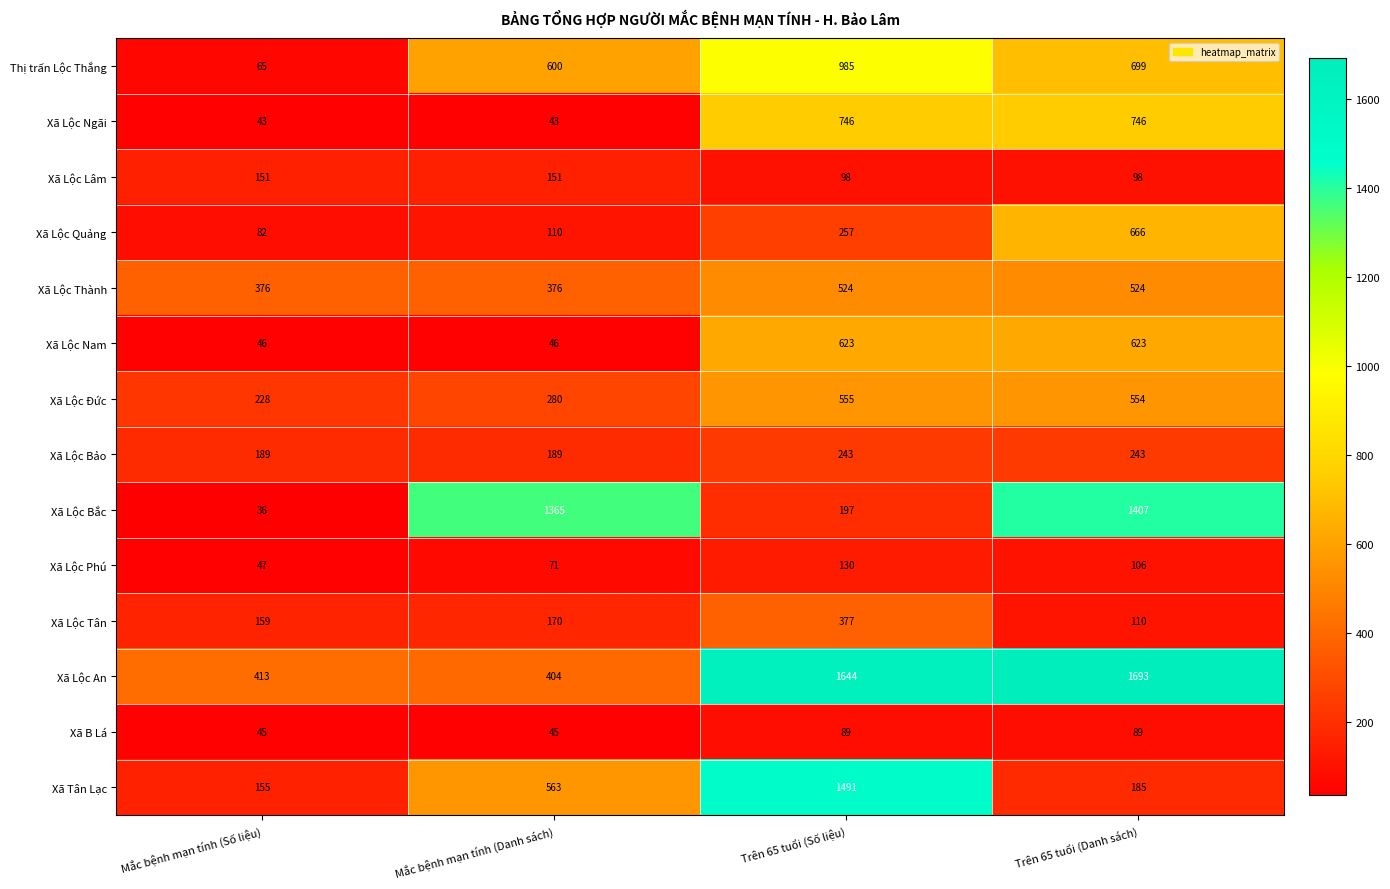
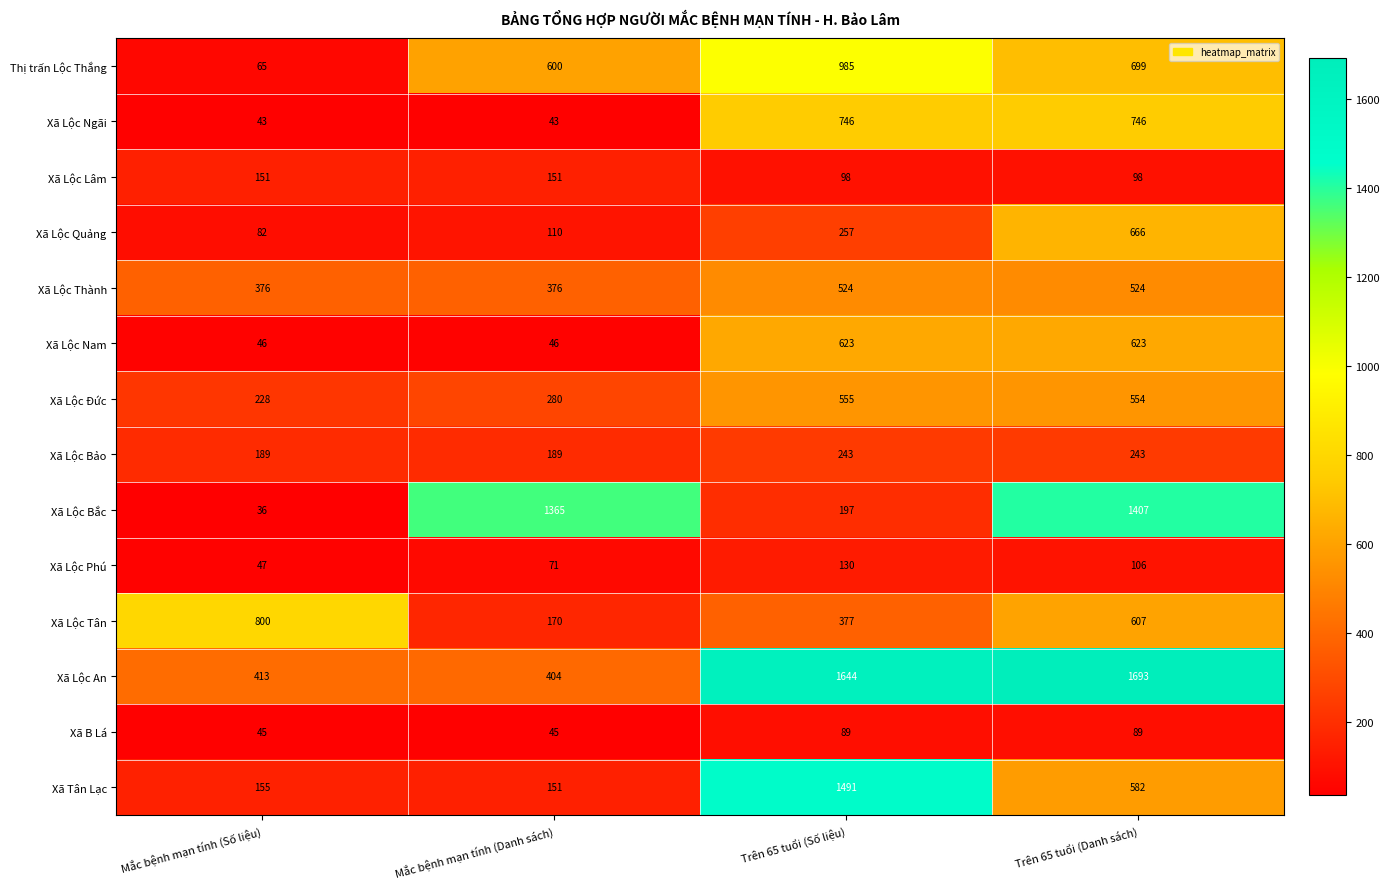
Xã Lộc Tân, Mắc bệnh mạn tính (Số liệu): 159 -> 800
Xã Lộc Tân, Trên 65 tuổi (Danh sách): 110 -> 607
Xã Tân Lạc, Mắc bệnh mạn tính (Danh sách): 563 -> 151
Xã Tân Lạc, Trên 65 tuổi (Danh sách): 185 -> 582
